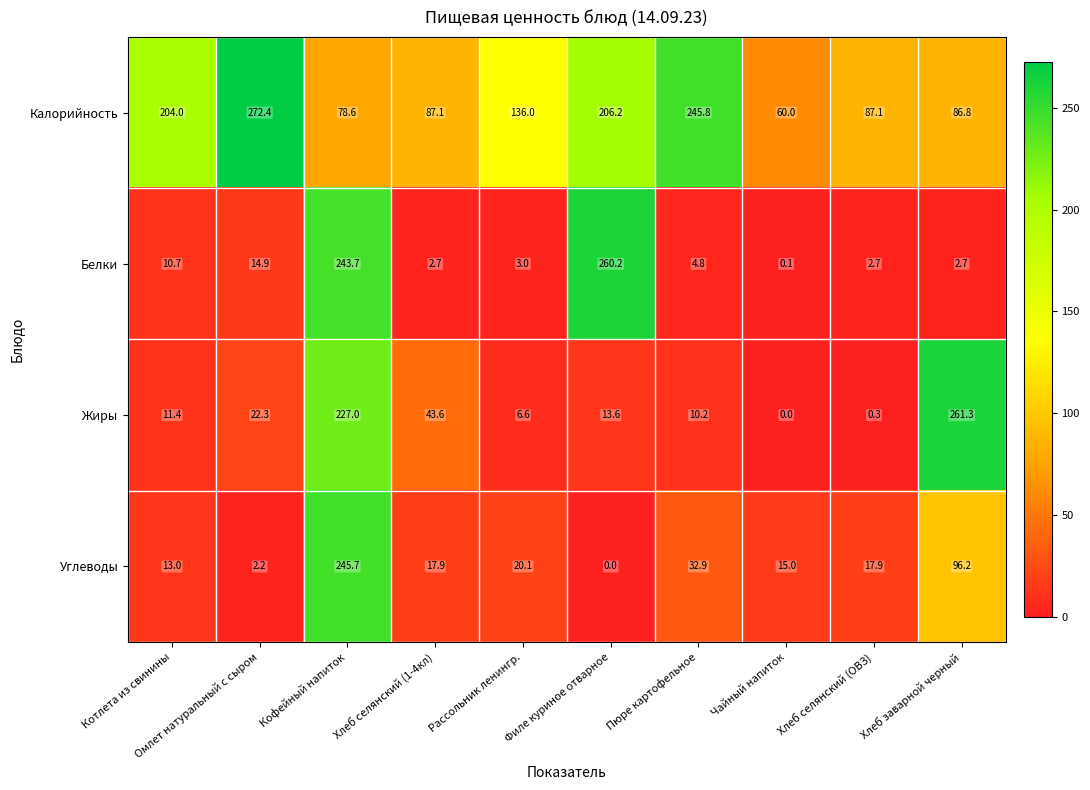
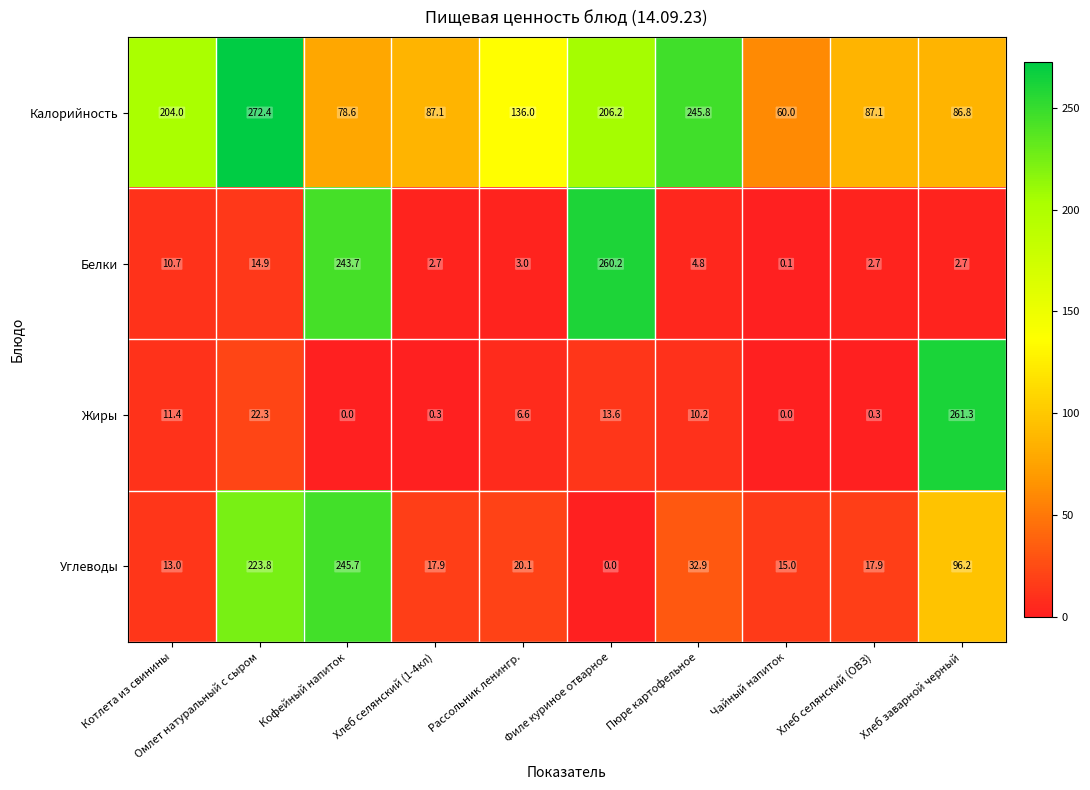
Жиры, Кофейный напиток: 227.0 -> 0.0
Жиры, Хлеб селянский (1-4кл): 43.6 -> 0.3
Углеводы, Омлет натуральный с сыром: 2.2 -> 223.8
